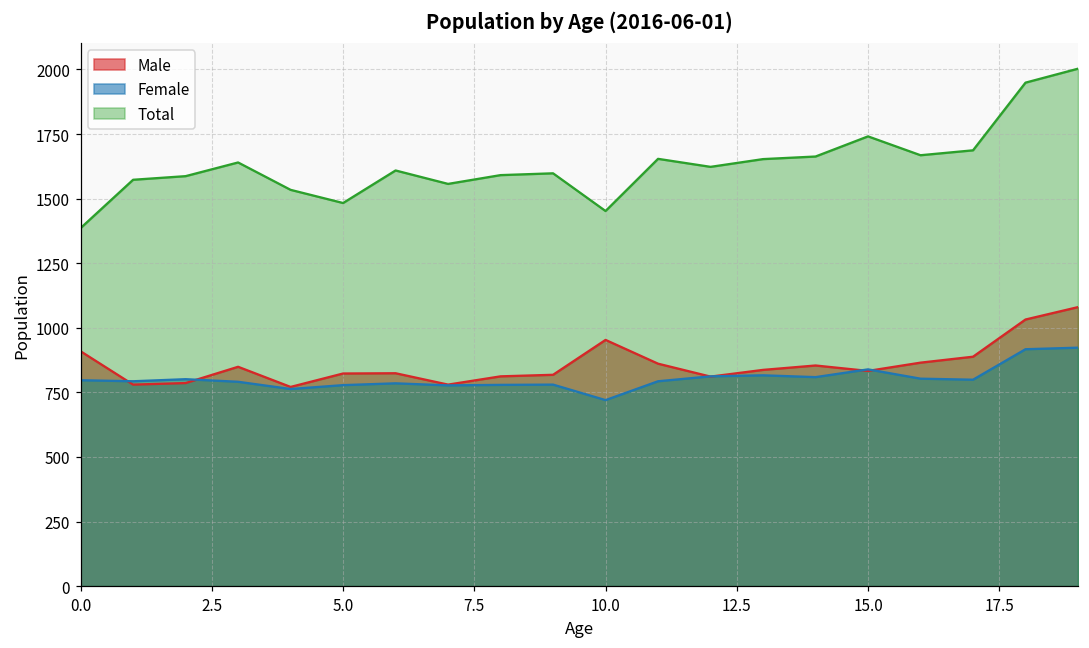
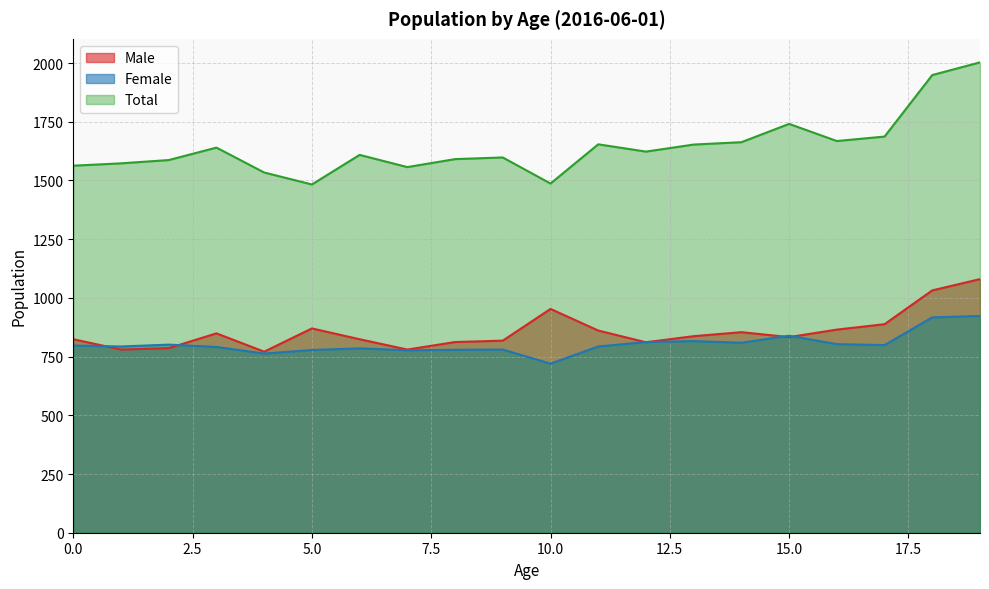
Male, 0.0: 910 -> 820
Total, 0.0: 1390 -> 1560
Male, 5.0: 820 -> 870
Total, 10.0: 1450 -> 1490
